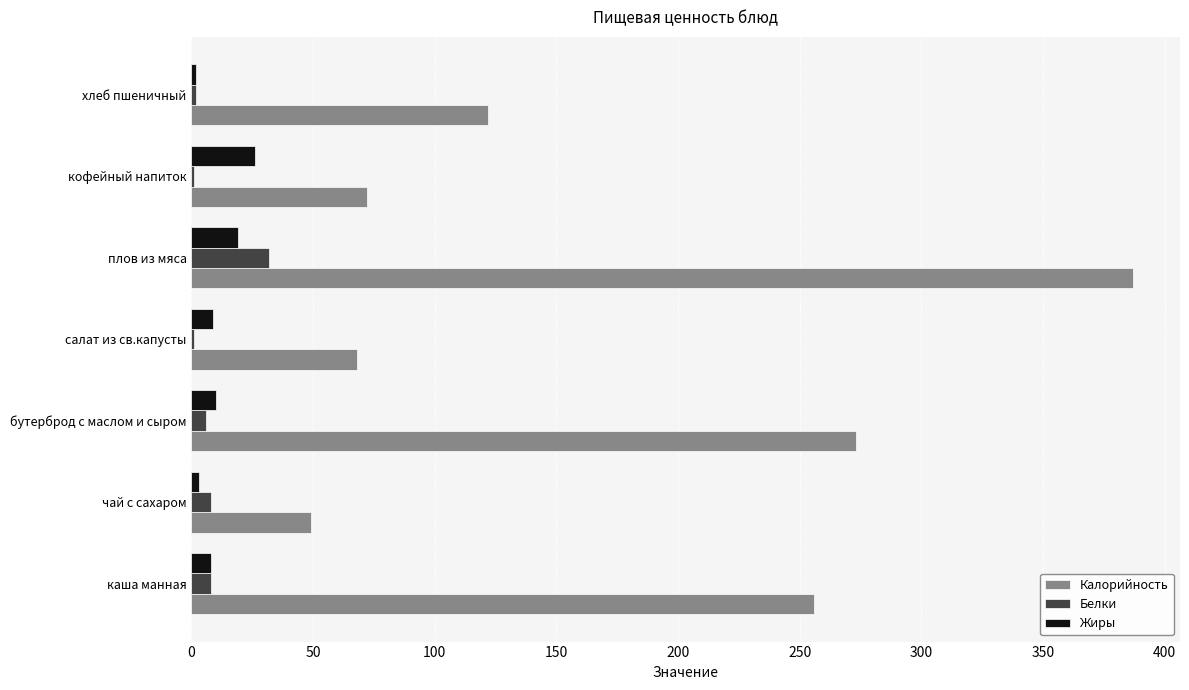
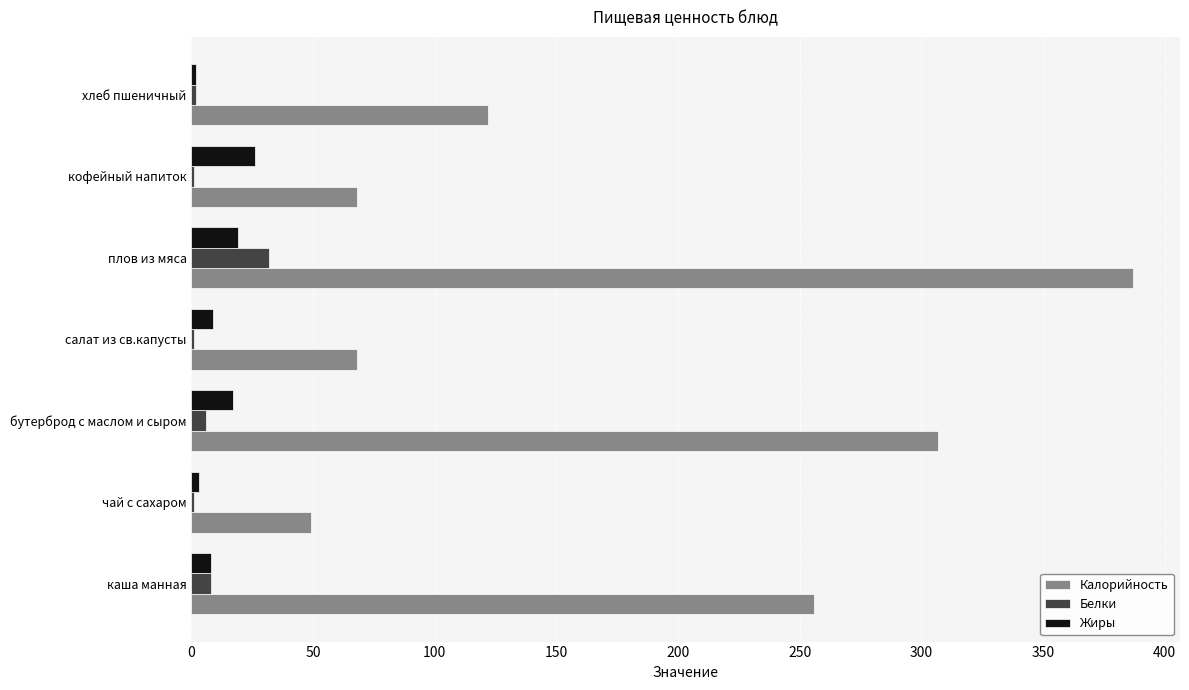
Калорийность, кофейный напиток: 72 -> 68
Жиры, бутерброд с маслом и сыром: 10 -> 17
Калорийность, бутерброд с маслом и сыром: 273 -> 307
Белки, чай с сахаром: 8 -> 1
